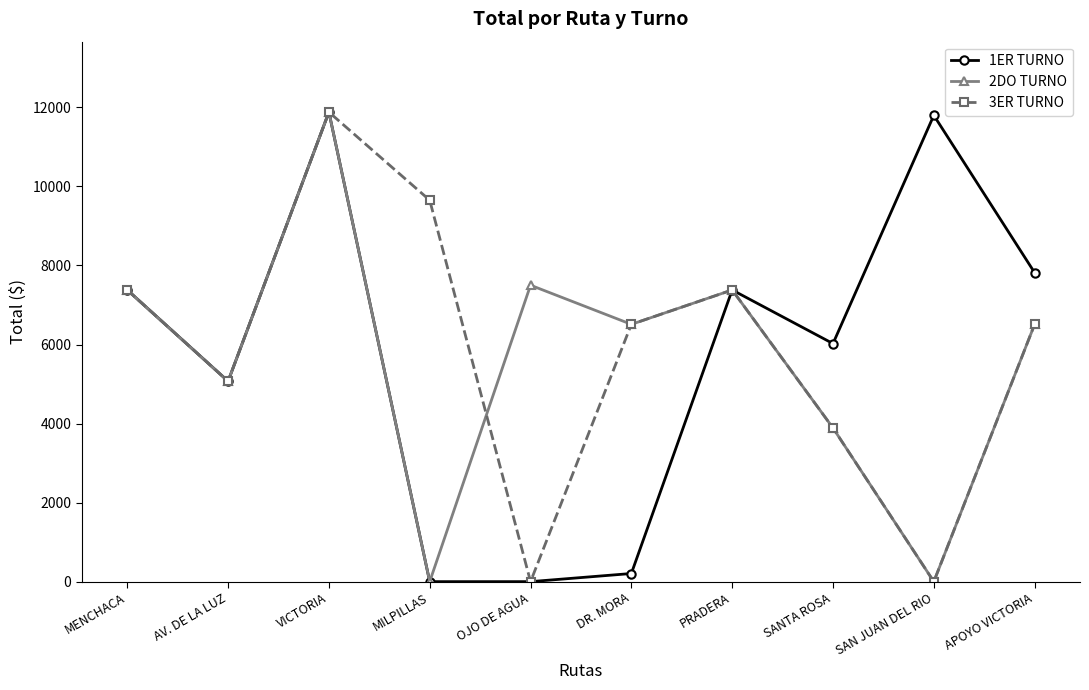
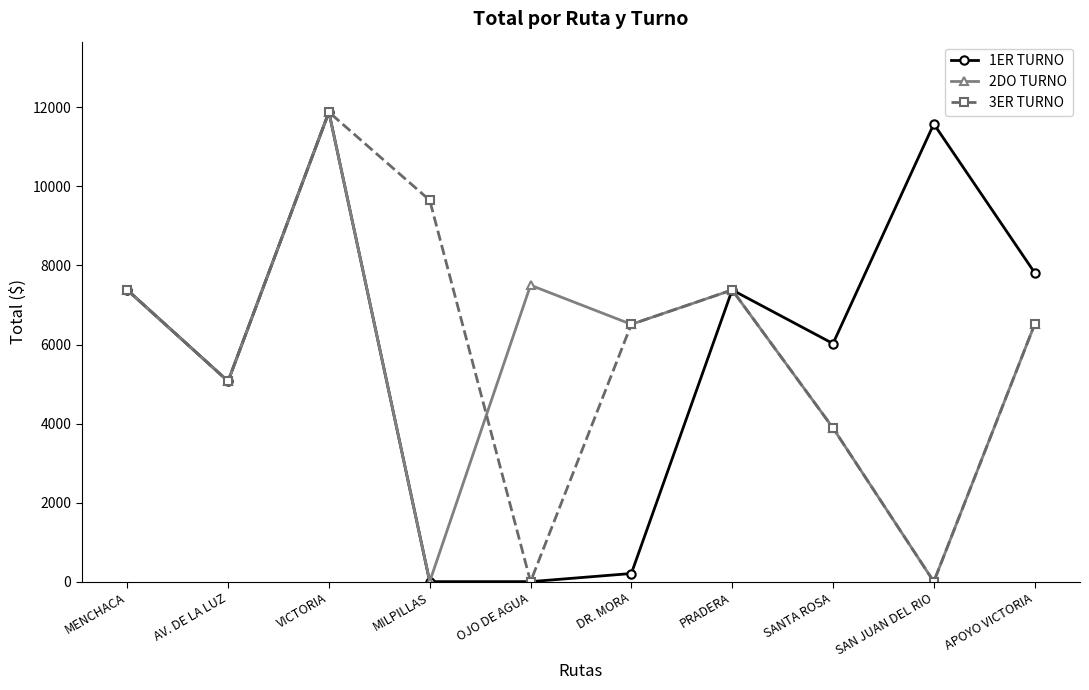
1ER TURNO, SAN JUAN DEL RIO: 11800 -> 11600
